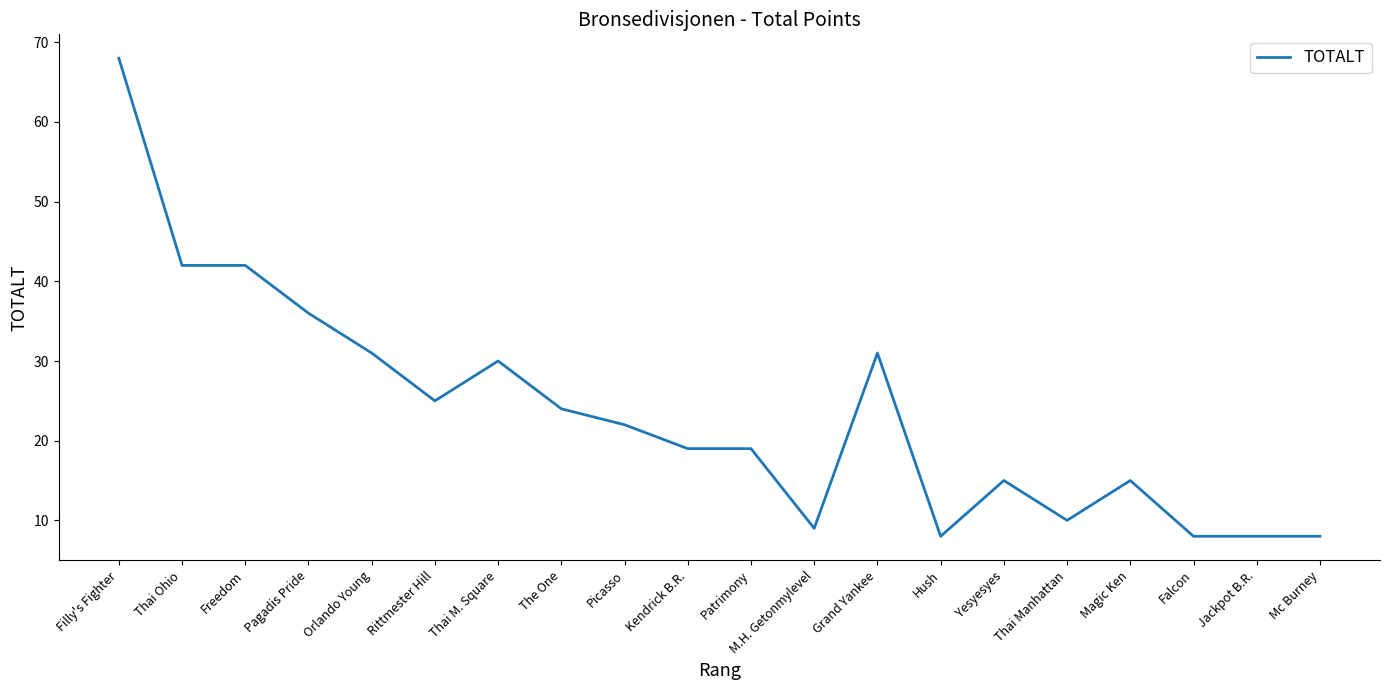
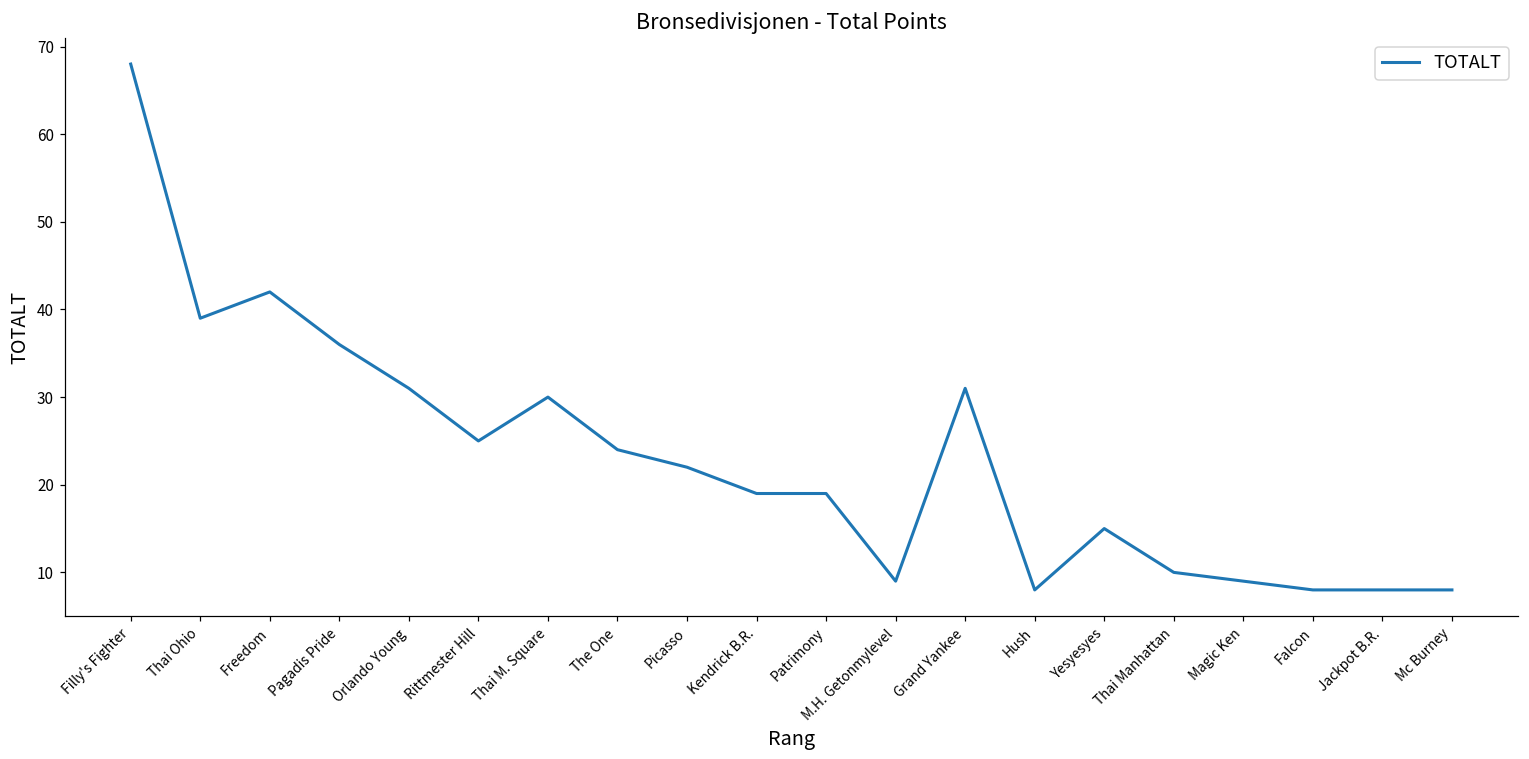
Thai Ohio: 42 -> 39
Magic Ken: 15 -> 9
